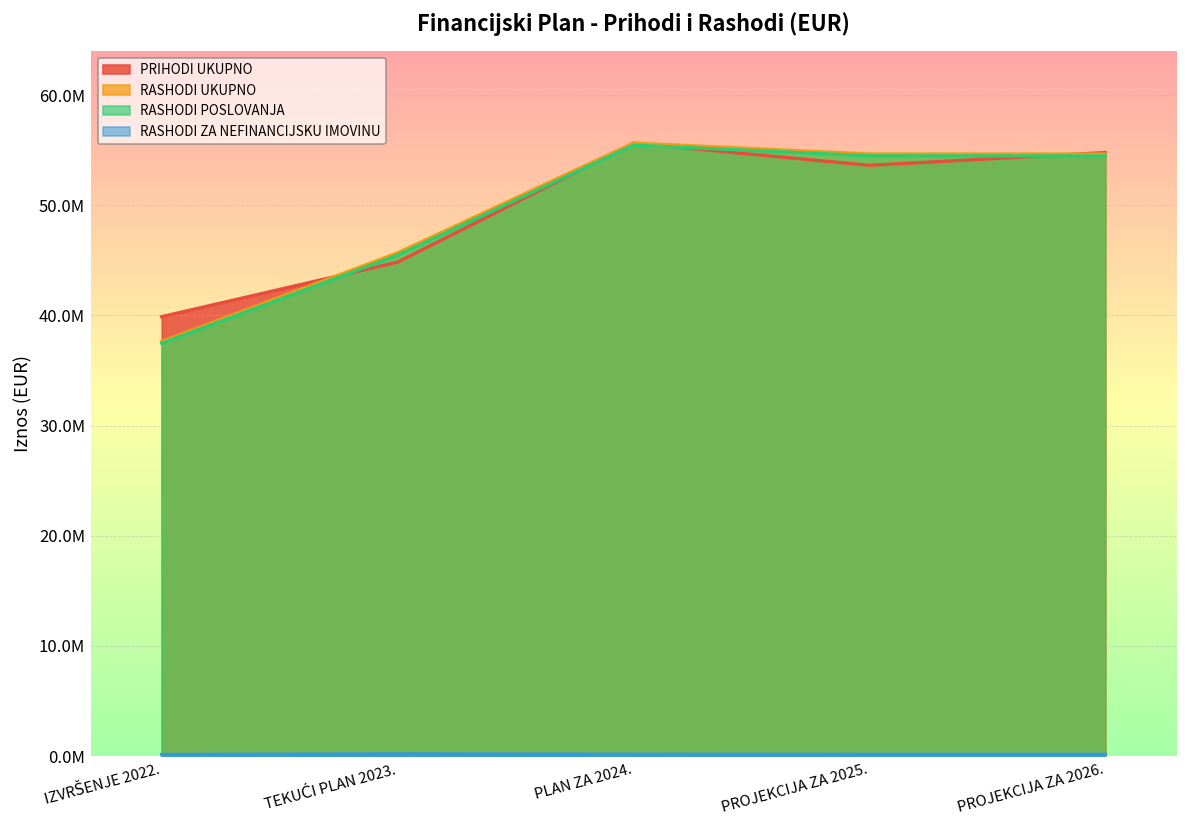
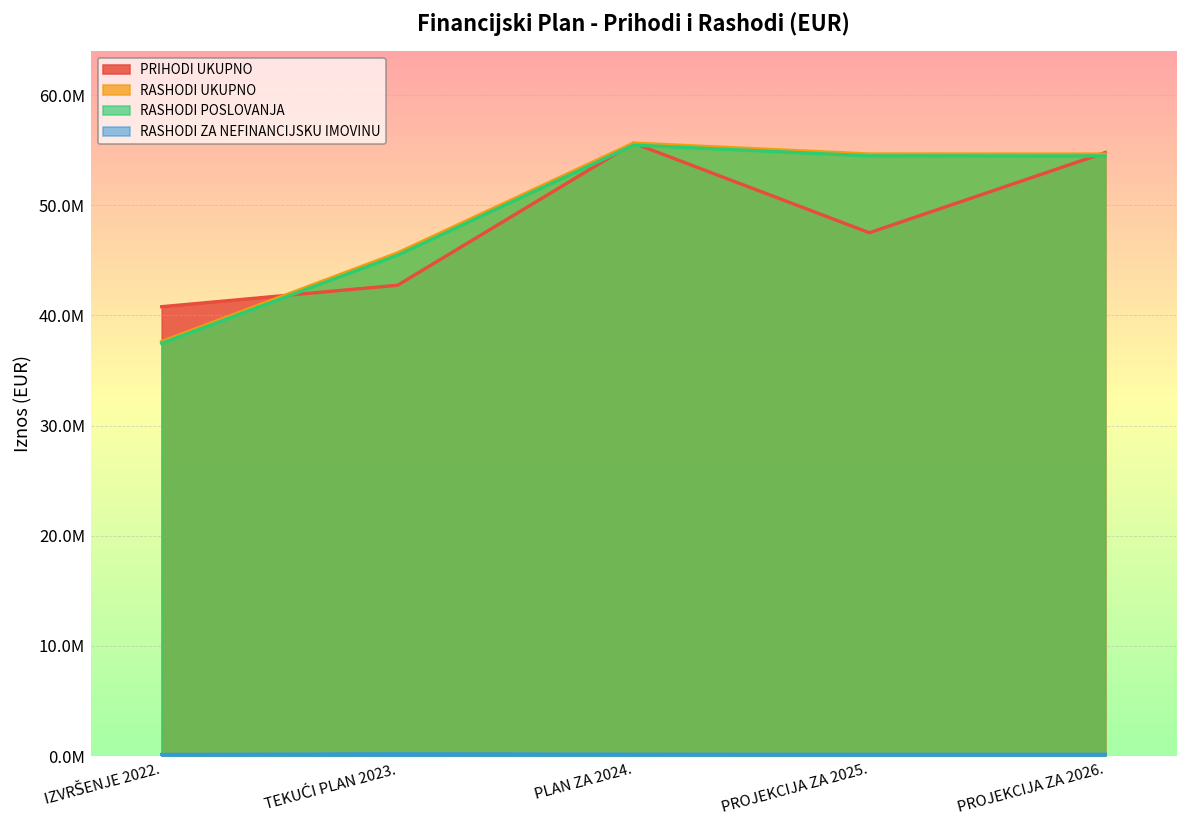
PRIHODI UKUPNO, IZVRŠENJE 2022.: 40000000 -> 41000000
PRIHODI UKUPNO, TEKUĆI PLAN 2023.: 45000000 -> 43000000
PRIHODI UKUPNO, PROJEKCIJA ZA 2025.: 54000000 -> 48000000
